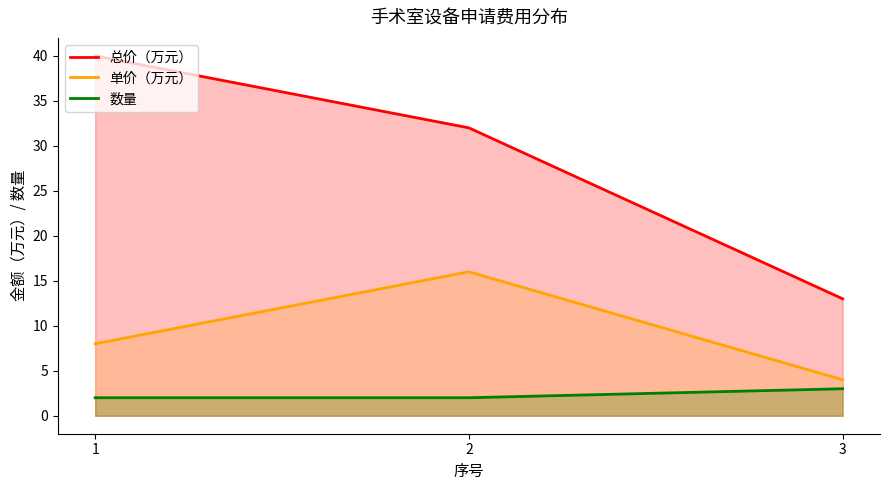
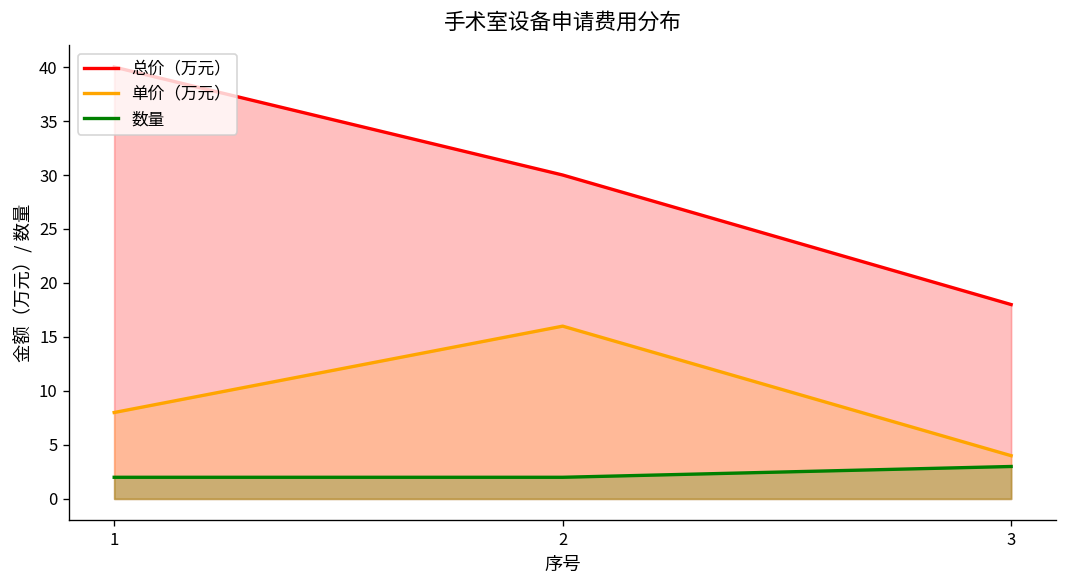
总价（万元）, 2: 32 -> 30
总价（万元）, 3: 13 -> 18
